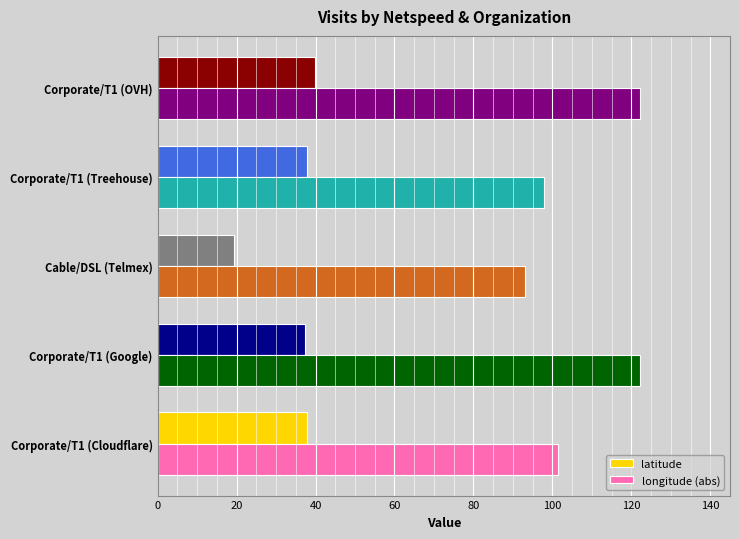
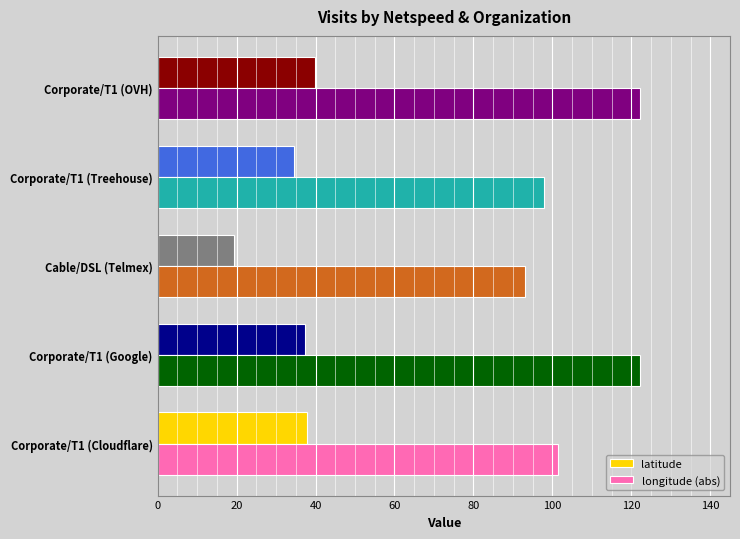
latitude, Corporate/T1 (Treehouse): 38 -> 35
